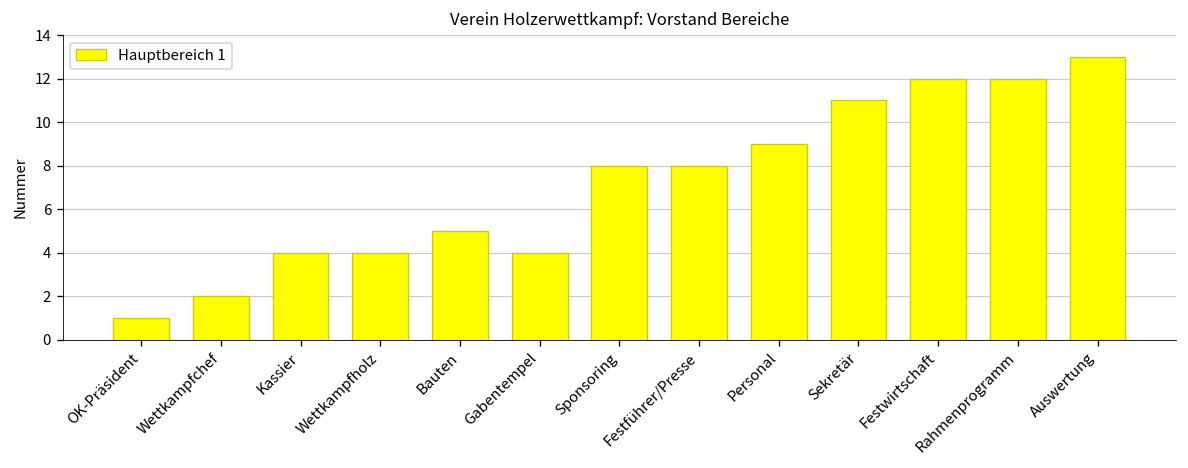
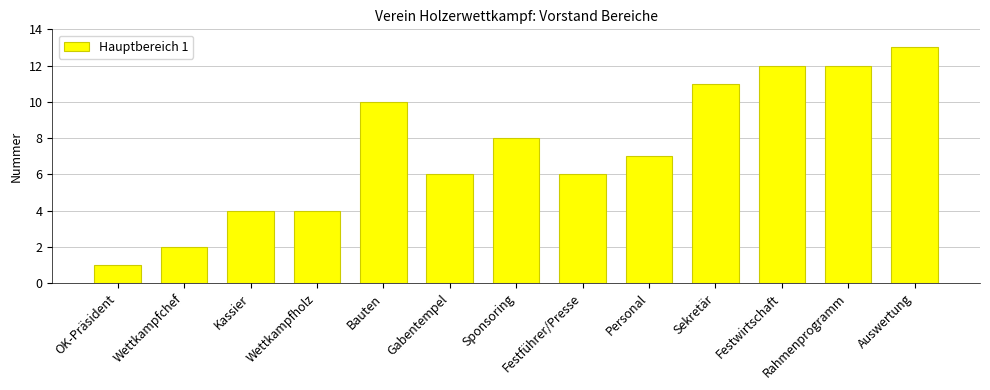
Bauten: 5 -> 10
Gabentempel: 4 -> 6
Festführer/Presse: 8 -> 6
Personal: 9 -> 7
